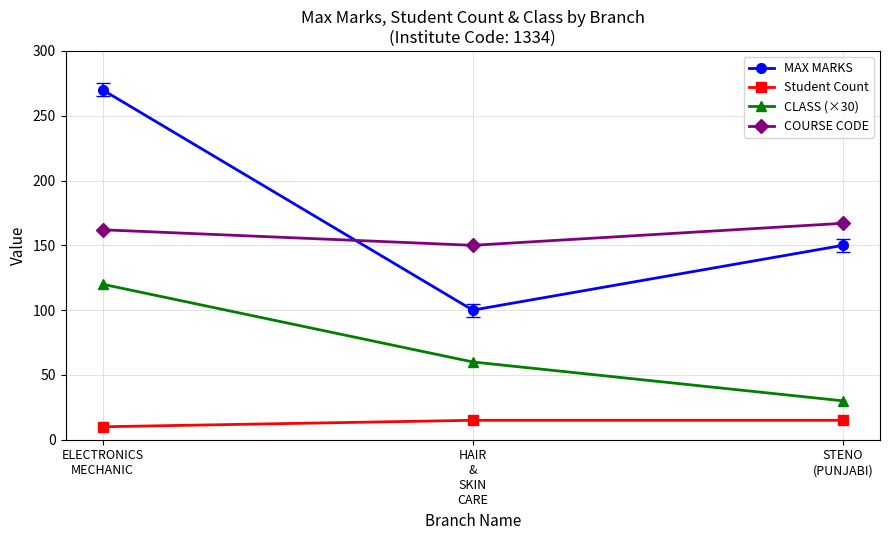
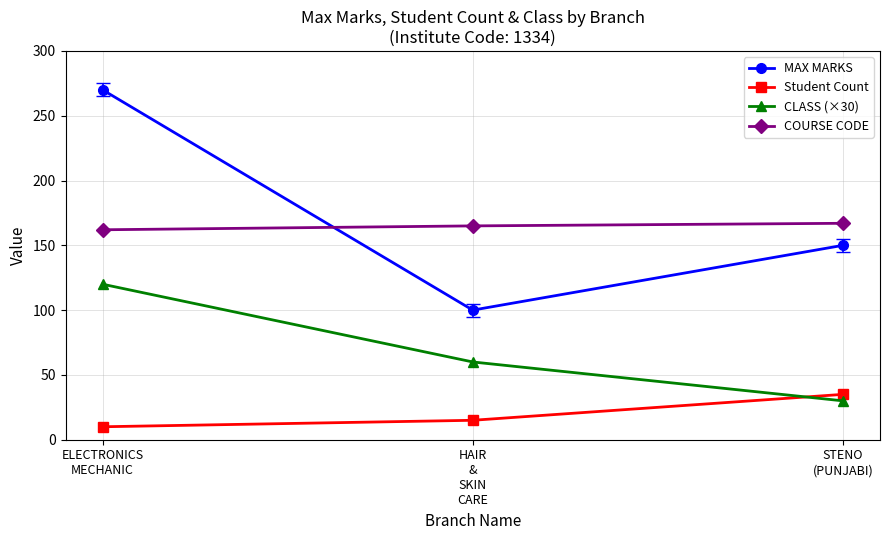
COURSE CODE, HAIR & SKIN CARE: 150 -> 165
Student Count, STENO (PUNJABI): 15 -> 35
